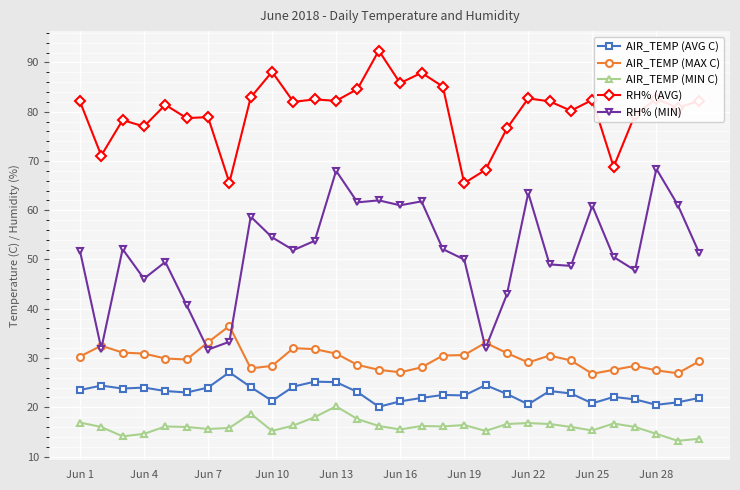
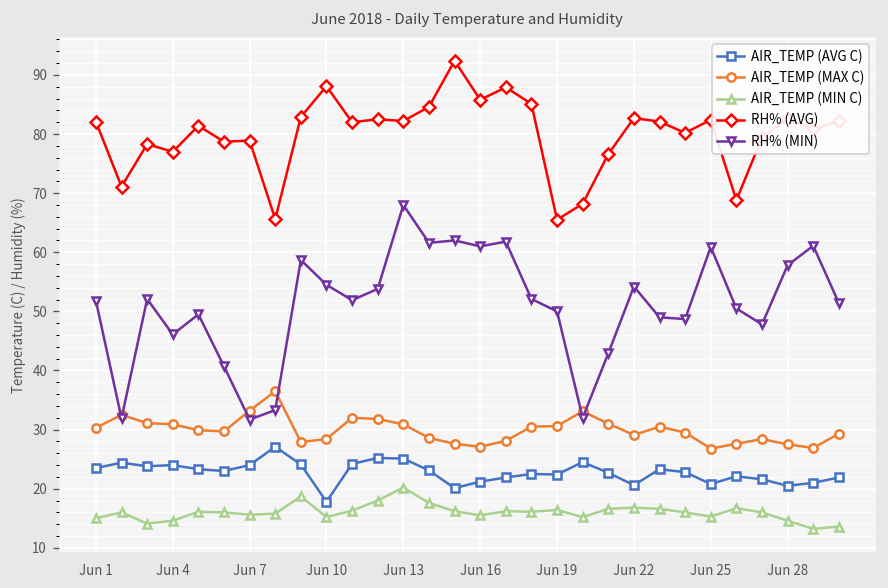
AIR_TEMP (MIN C), Jun 1: 17 -> 15
AIR_TEMP (AVG C), Jun 10: 21 -> 18
RH% (MIN), Jun 22: 64 -> 54
RH% (MIN), Jun 28: 68 -> 58
